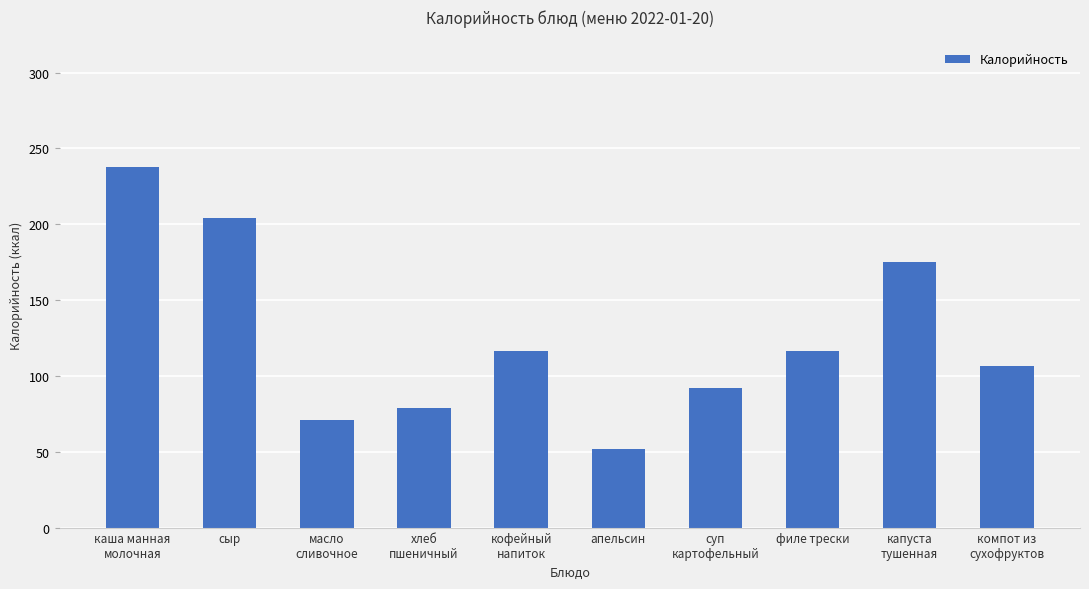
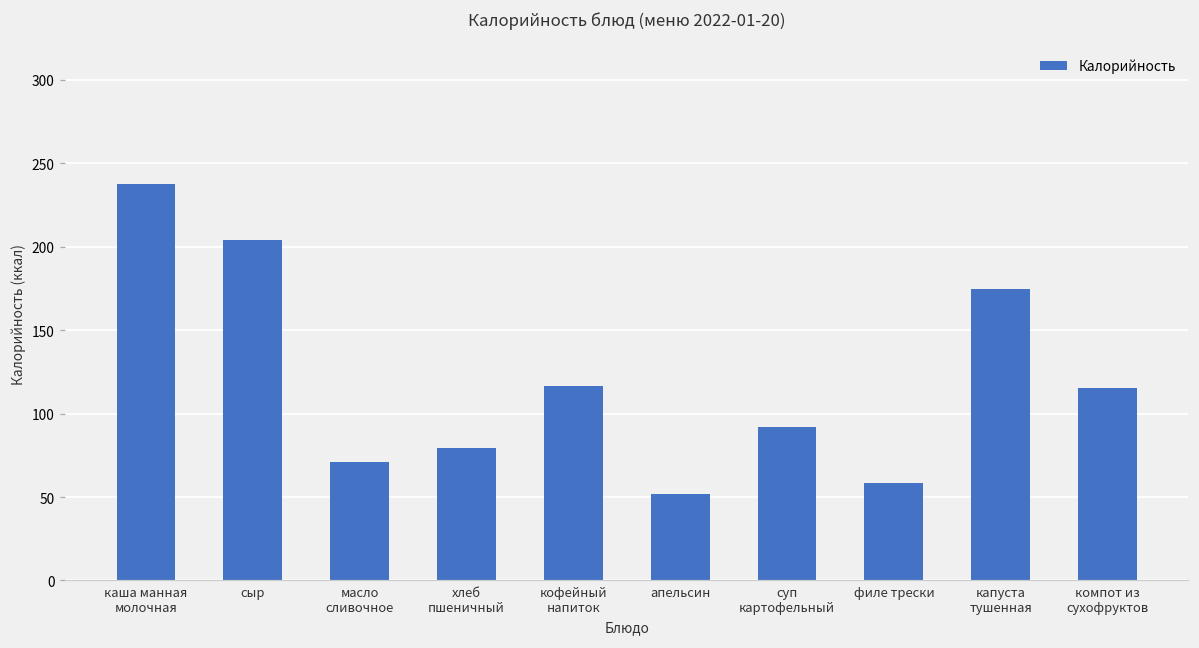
филе трески: 116 -> 58
компот из сухофруктов: 107 -> 115
